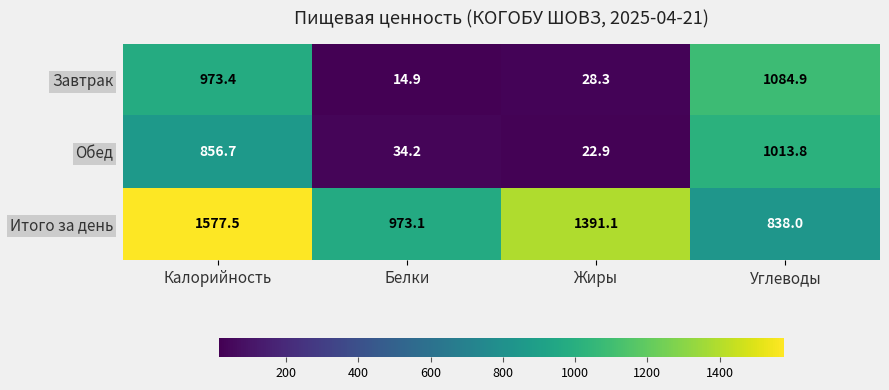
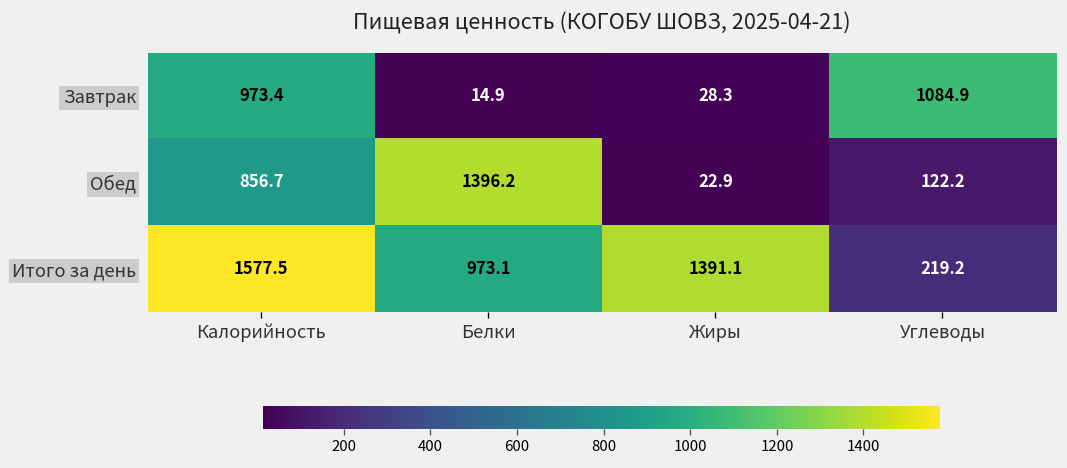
Обед, Белки: 34.2 -> 1396.2
Обед, Углеводы: 1013.8 -> 122.2
Итого за день, Углеводы: 838.0 -> 219.2
